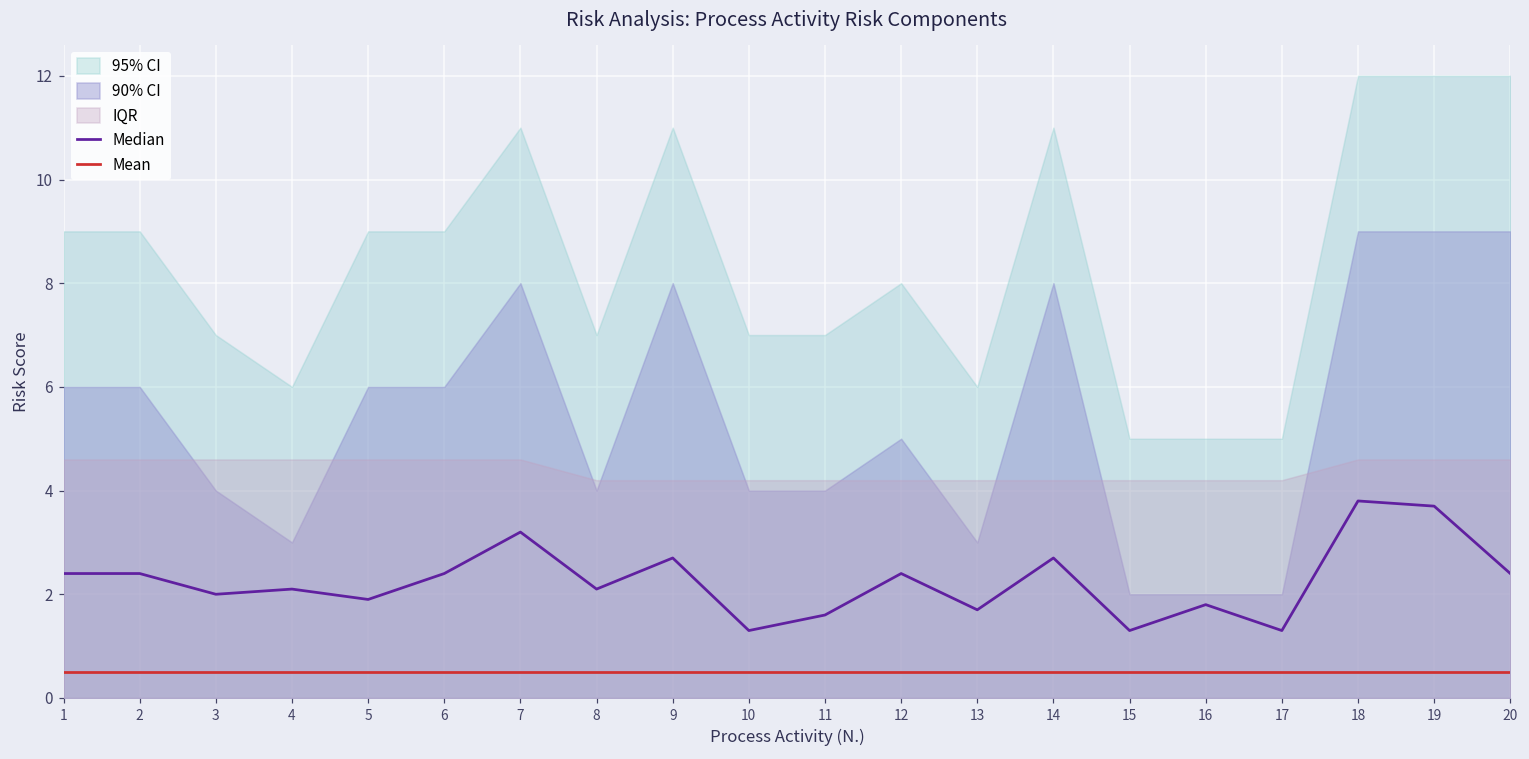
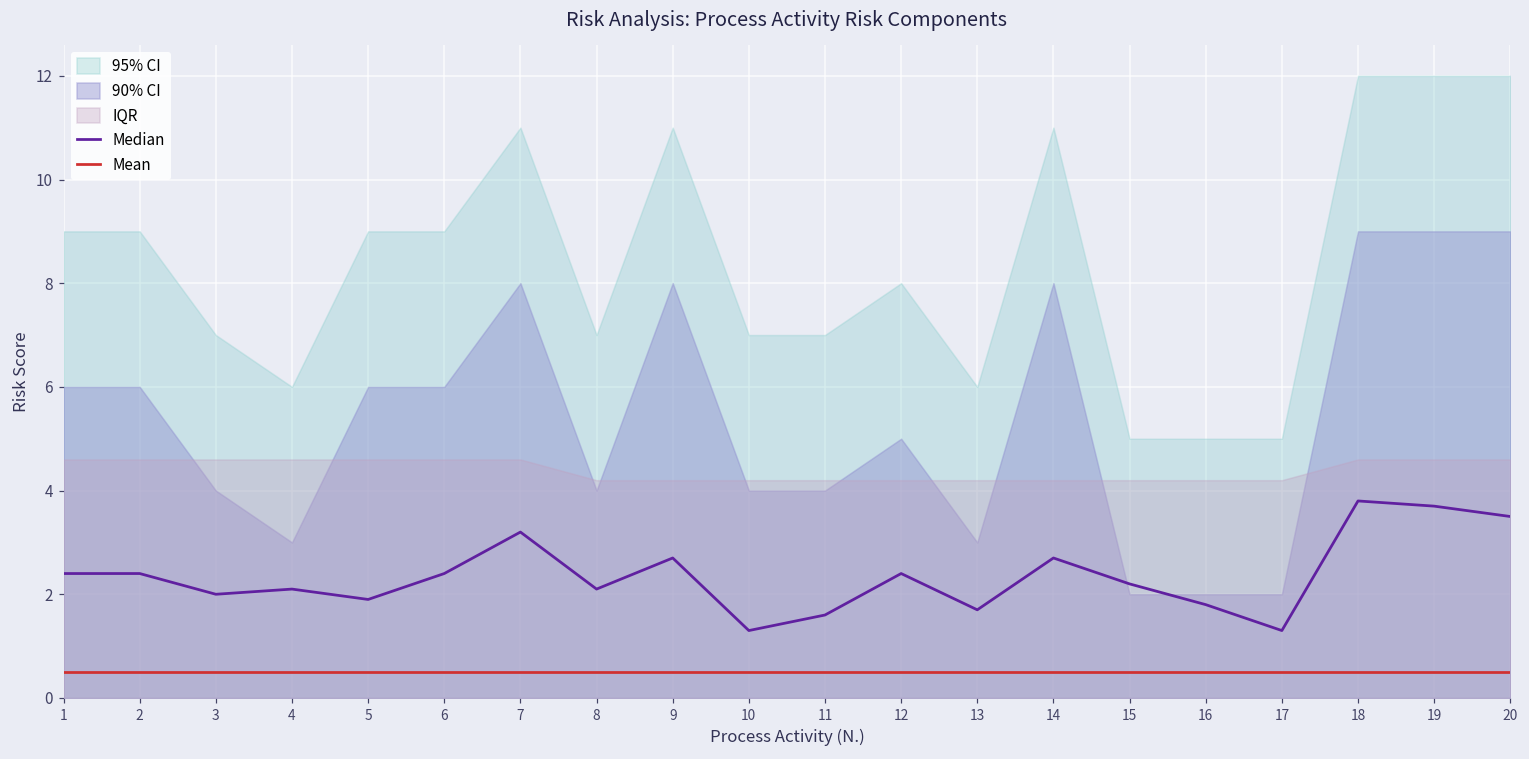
Median, 15: 1.3 -> 2.2
Median, 20: 2.4 -> 3.5
